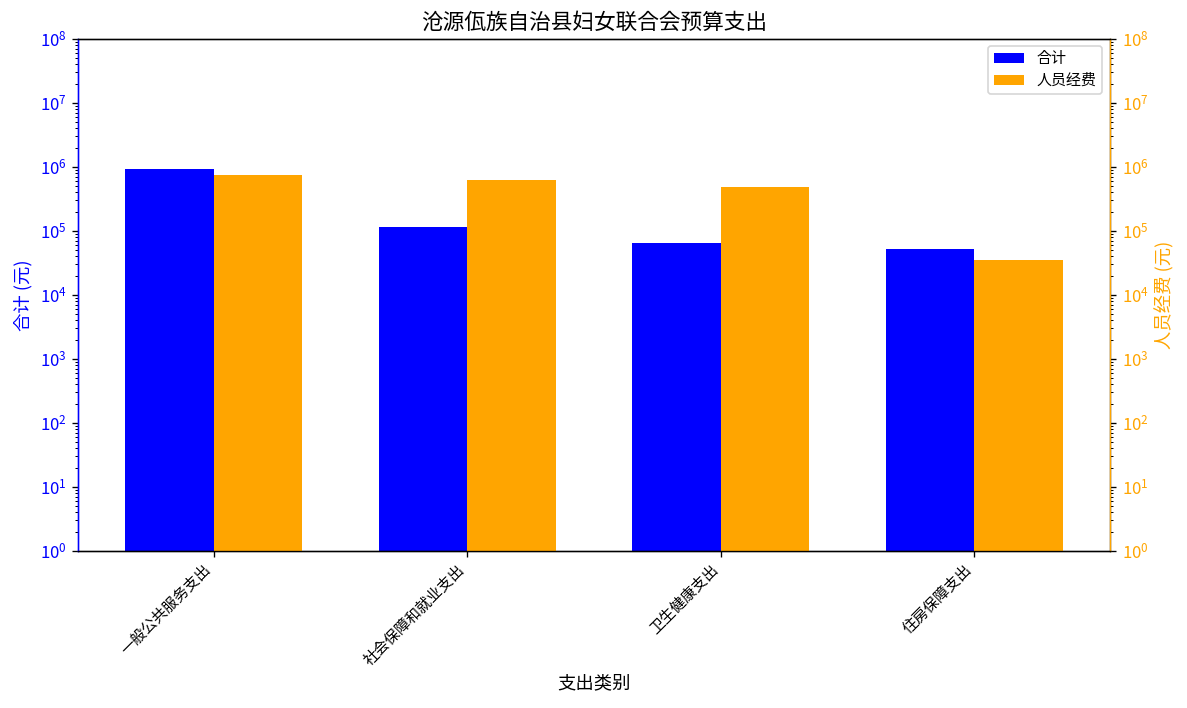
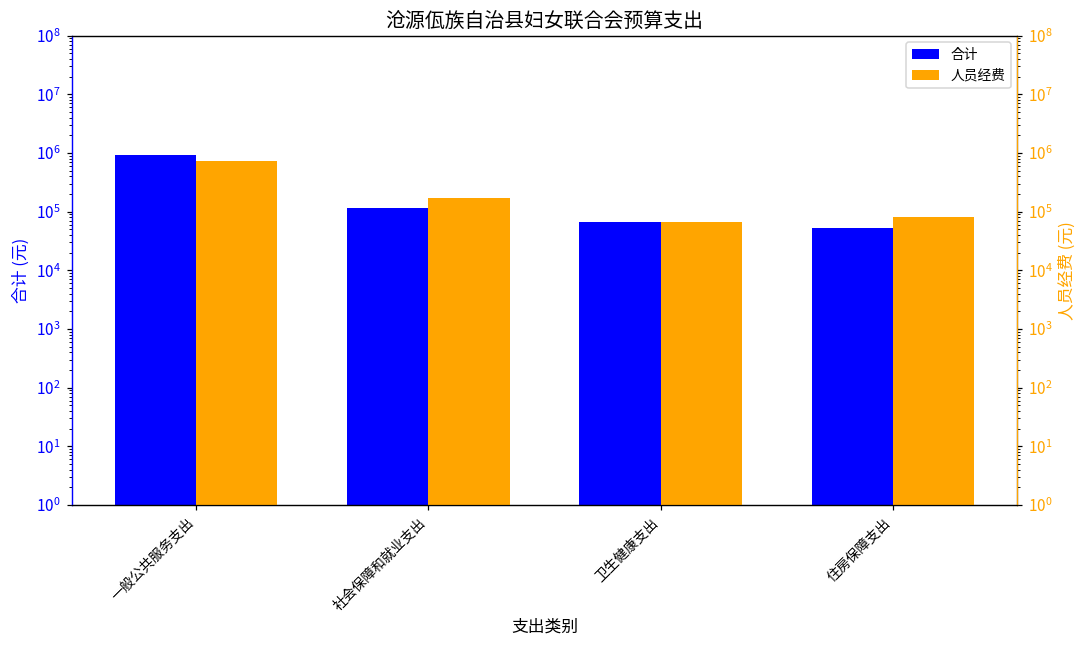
人员经费, 社会保障和就业支出: 600000 -> 170000
人员经费, 卫生健康支出: 500000 -> 70000
人员经费, 住房保障支出: 40000 -> 80000
